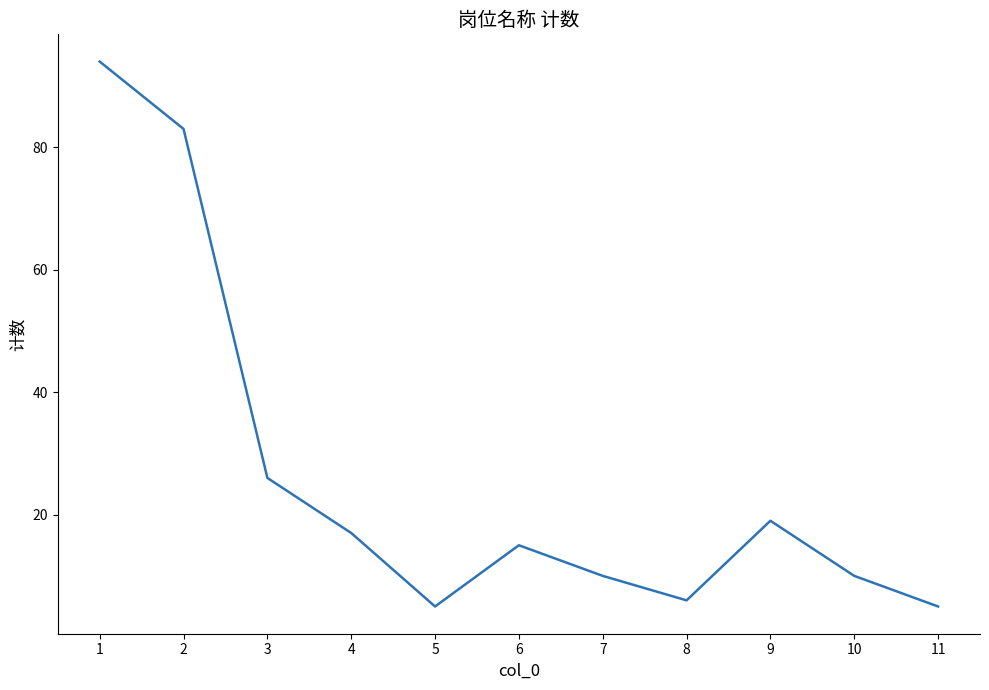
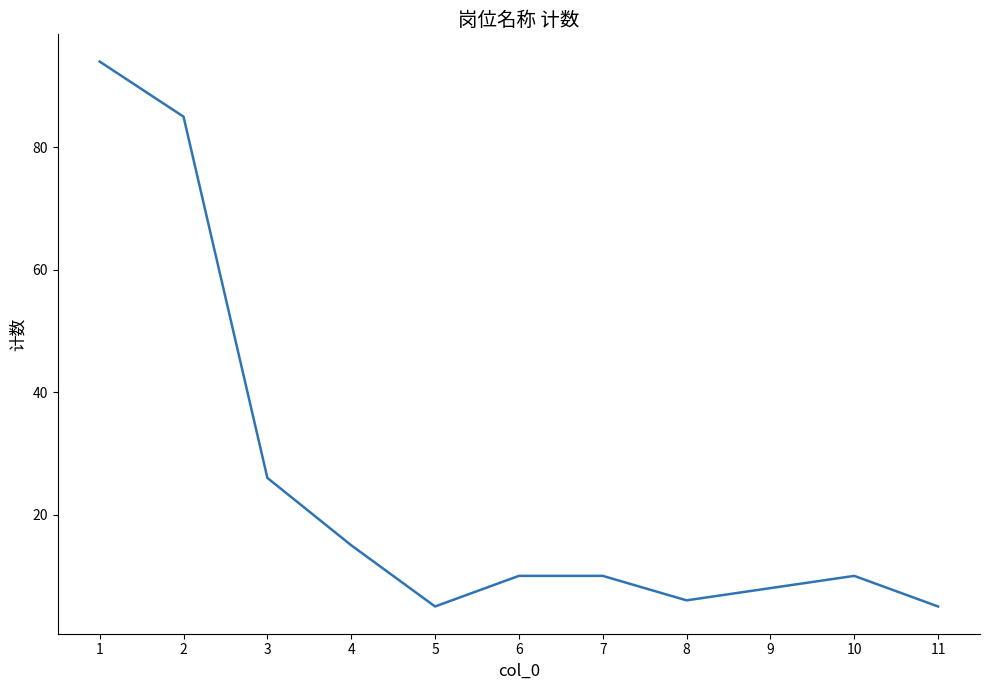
2: 83 -> 85
4: 17 -> 15
6: 15 -> 10
9: 19 -> 8
